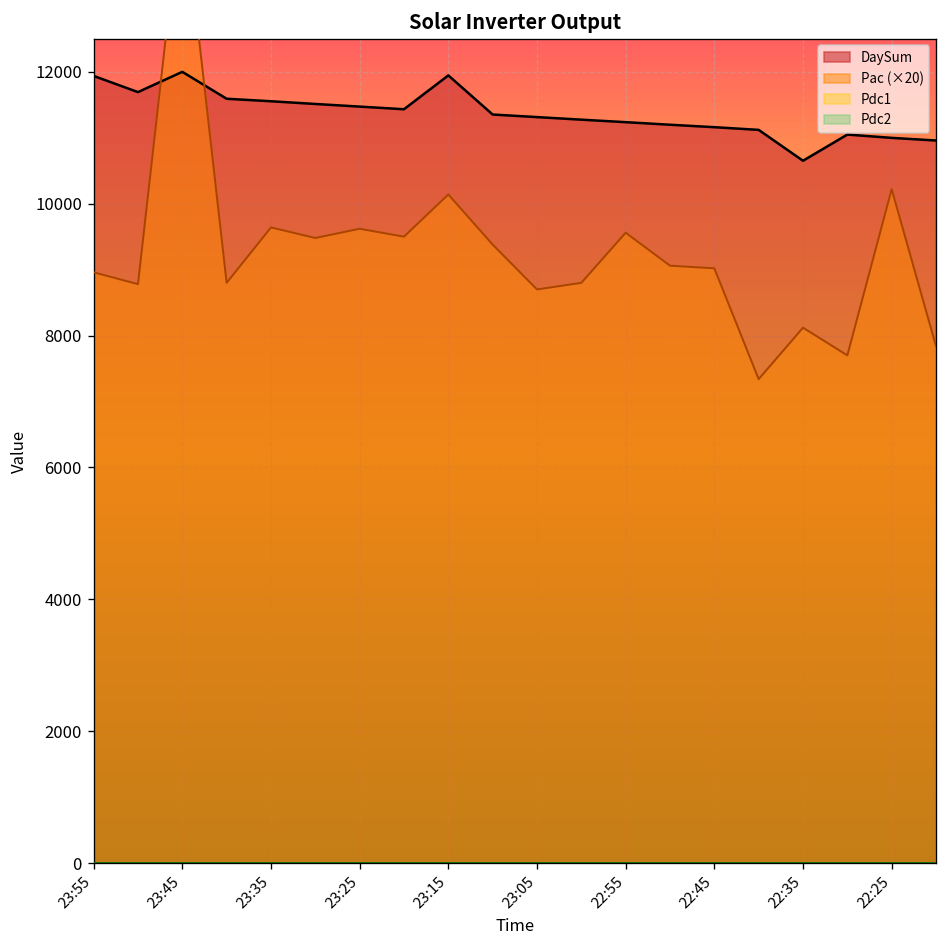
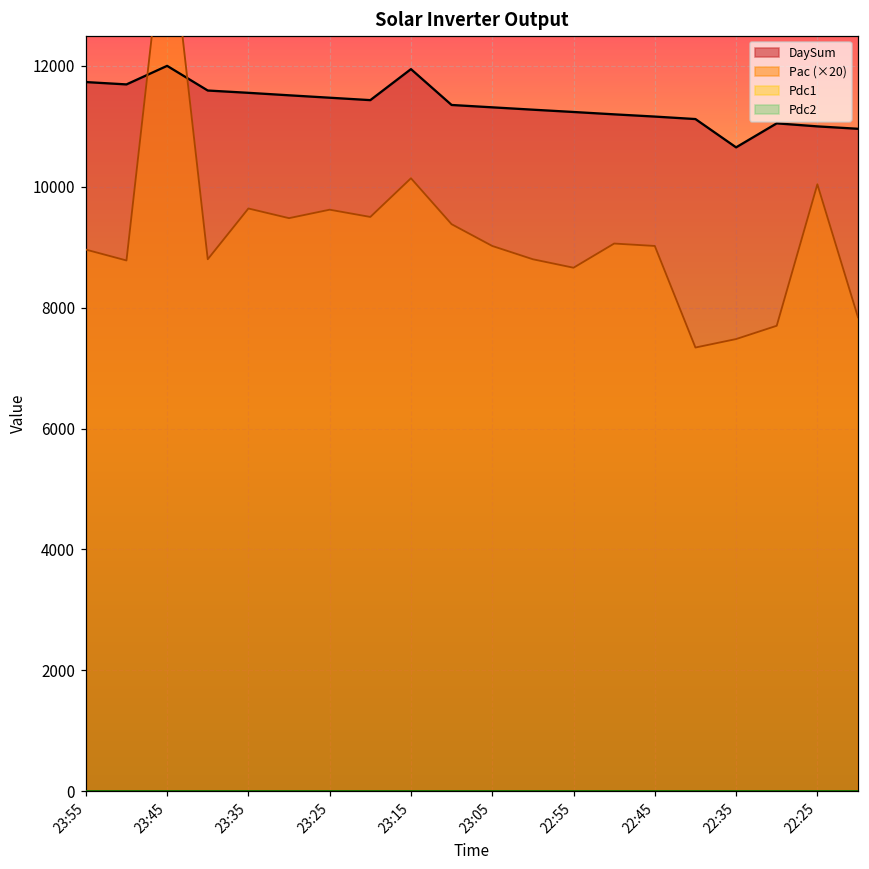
DaySum, 23:55: 11900 -> 11700
Pac (×20), 23:05: 8700 -> 9000
Pac (×20), 22:55: 9600 -> 8700
Pac (×20), 22:35: 8100 -> 7500
Pac (×20), 22:25: 10200 -> 10000
